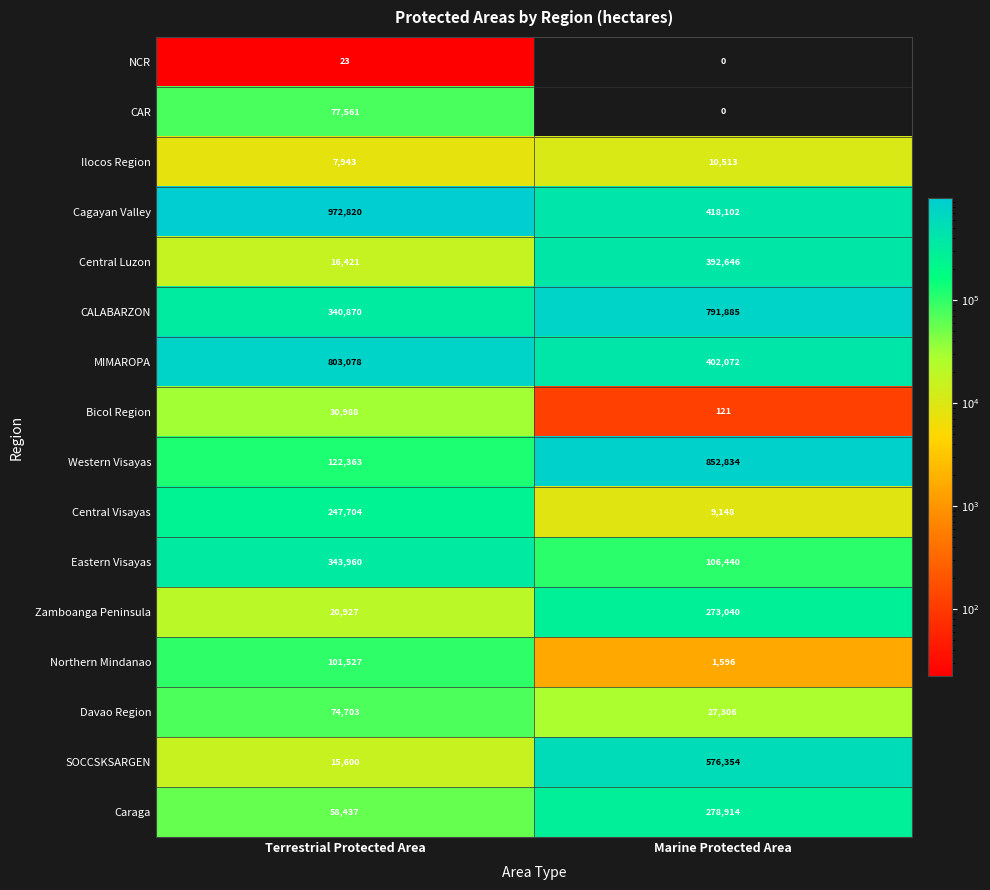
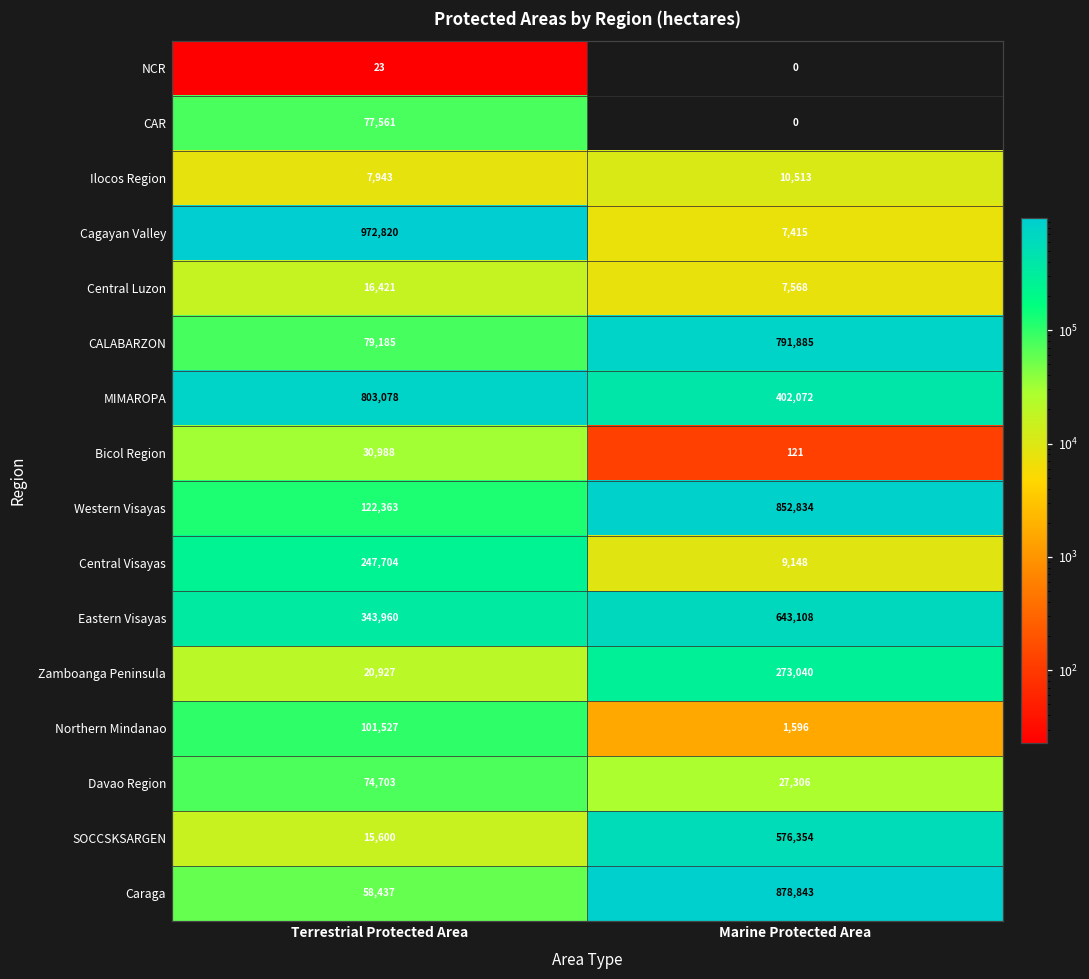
Cagayan Valley, Marine Protected Area: 418,102 -> 7,415
Central Luzon, Marine Protected Area: 392,646 -> 7,568
CALABARZON, Terrestrial Protected Area: 340,870 -> 79,185
Eastern Visayas, Marine Protected Area: 106,440 -> 643,108
Caraga, Marine Protected Area: 278,914 -> 878,843
